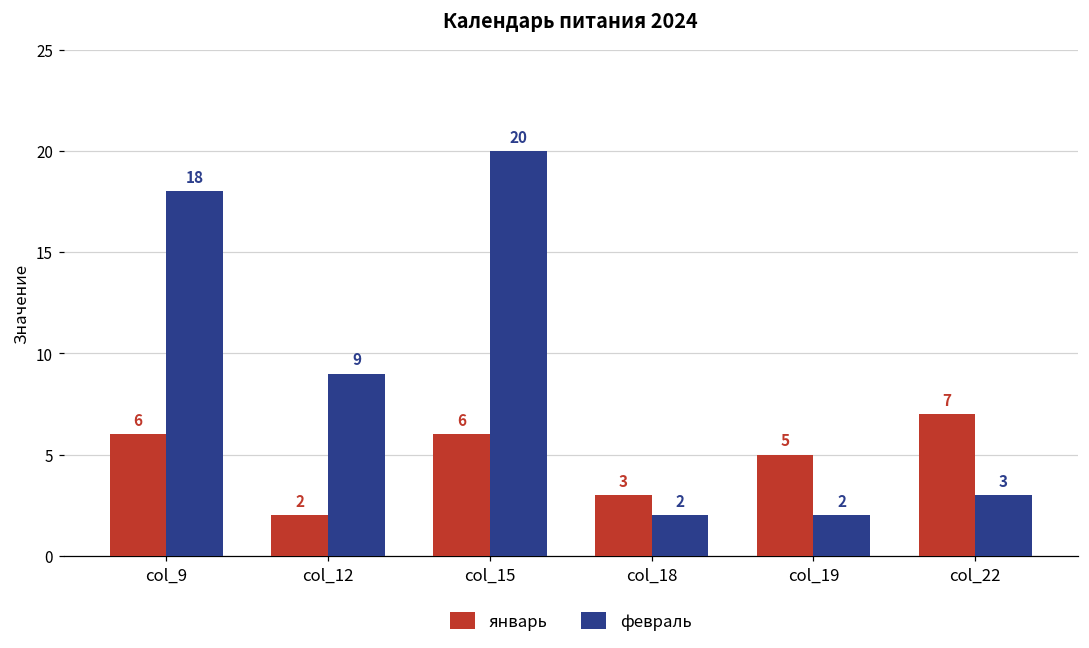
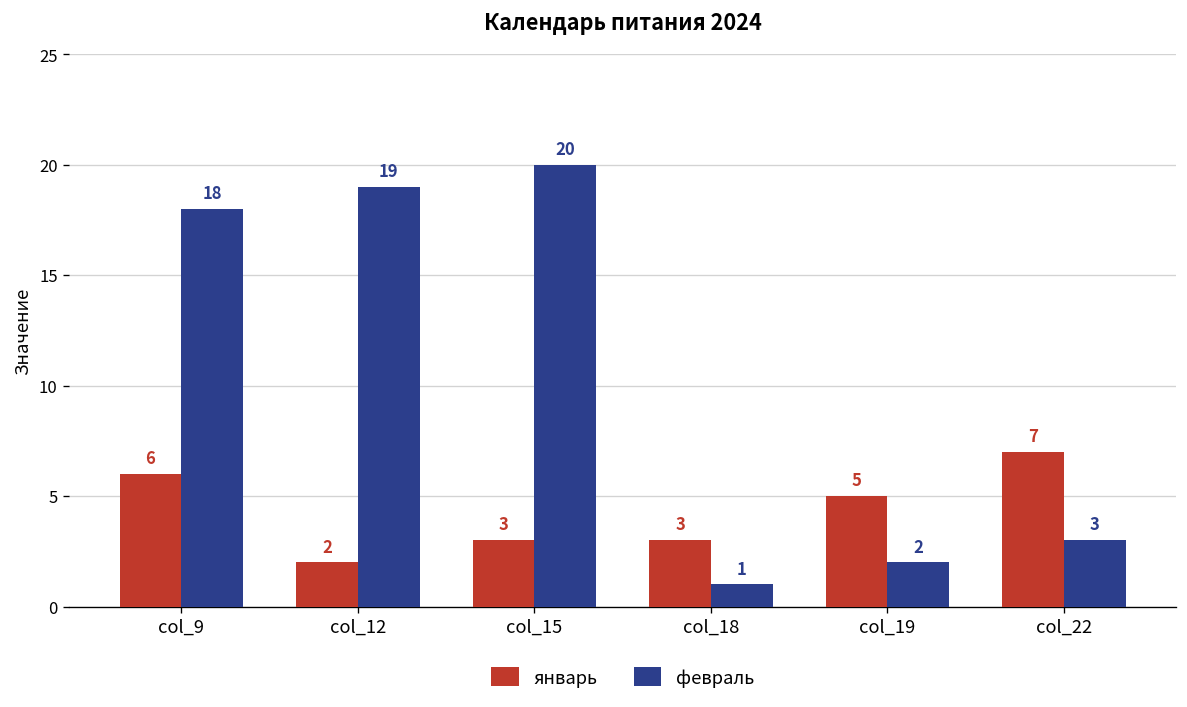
февраль, col_12: 9 -> 19
январь, col_15: 6 -> 3
февраль, col_18: 2 -> 1
